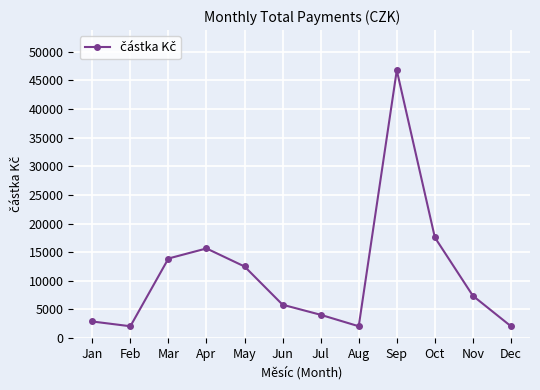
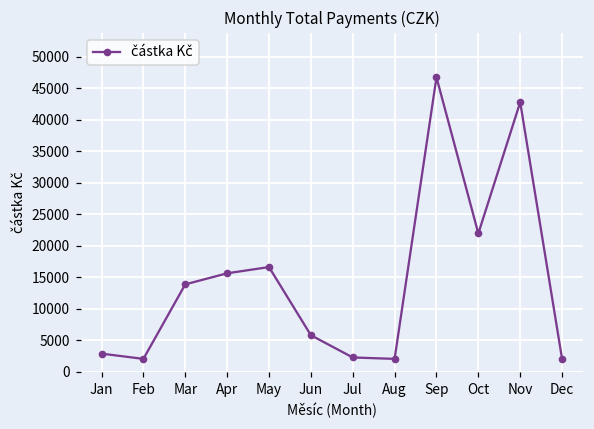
May: 13000 -> 17000
Jul: 4000 -> 2000
Oct: 18000 -> 22000
Nov: 7000 -> 43000
